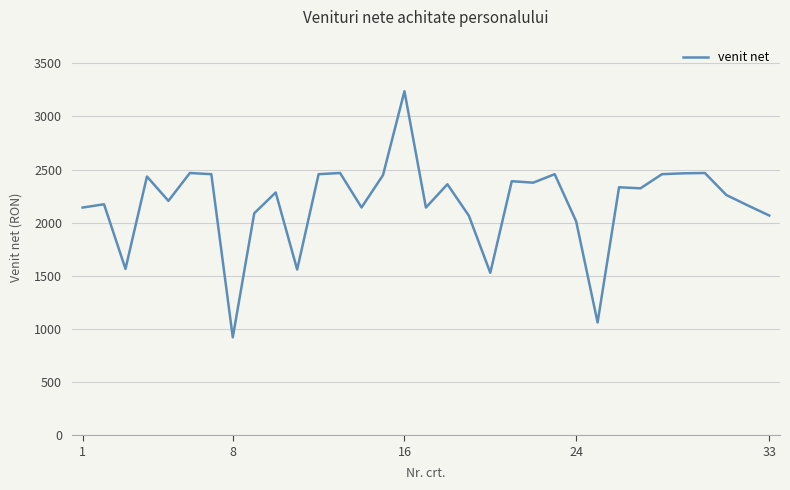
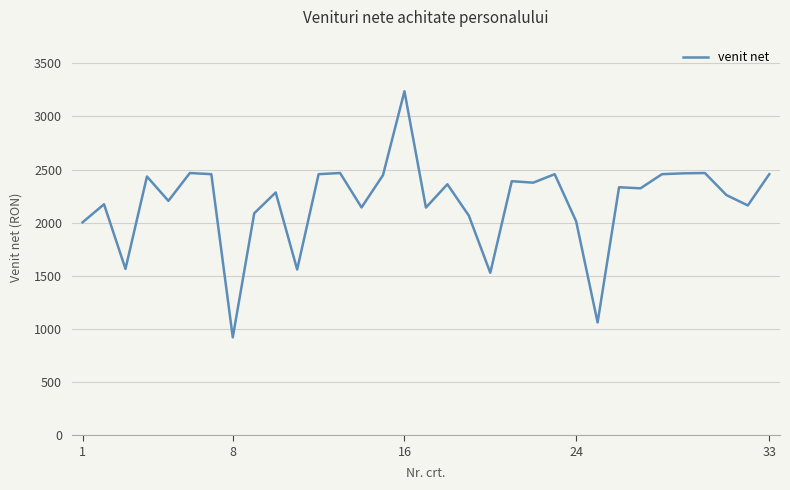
1: 2140 -> 2000
33: 2070 -> 2460
